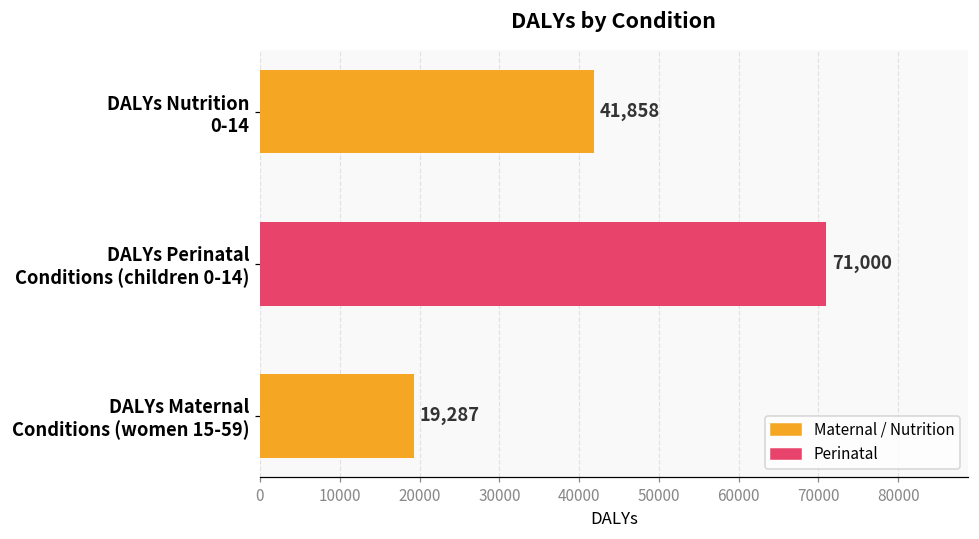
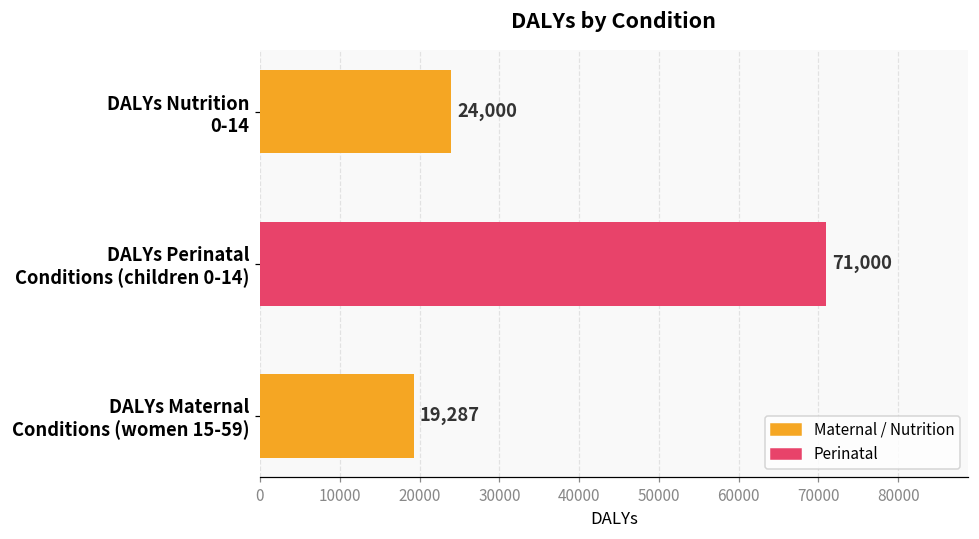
DALYs Nutrition 0-14: 41,858 -> 24,000
